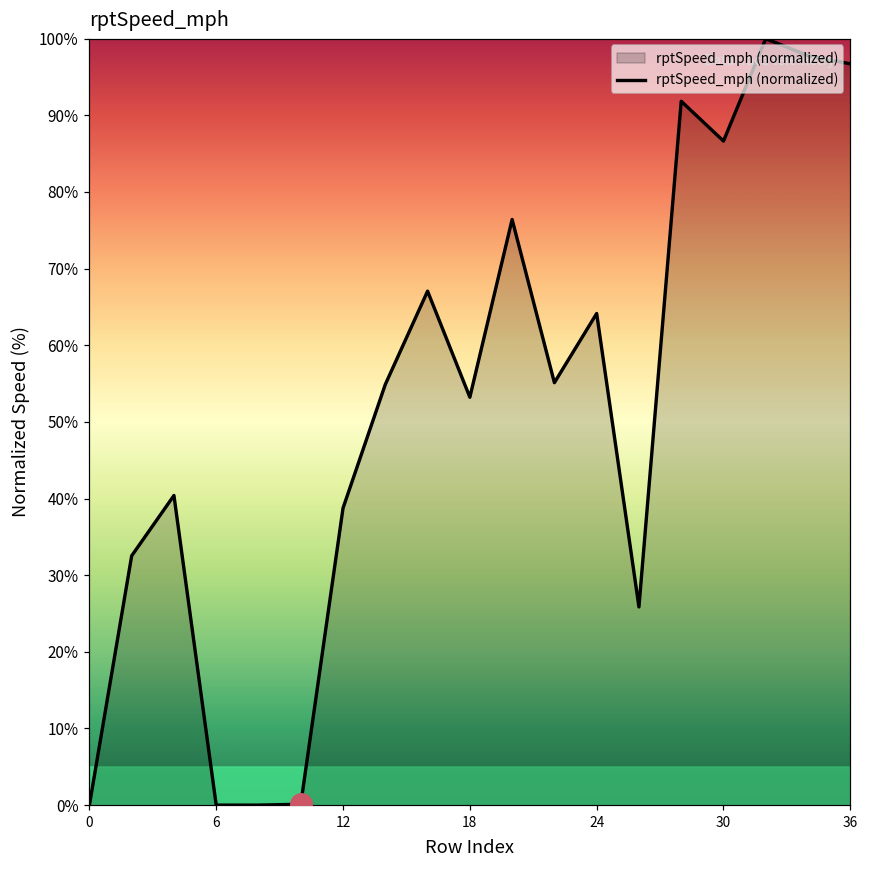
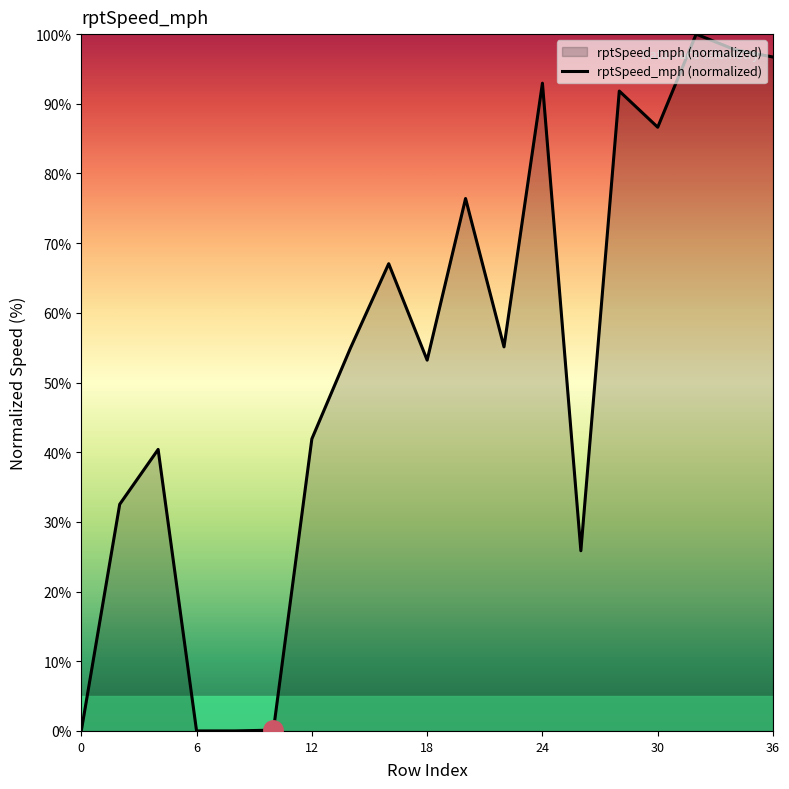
rptSpeed_mph (normalized), 12: 39% -> 42%
rptSpeed_mph (normalized), 24: 64% -> 93%
